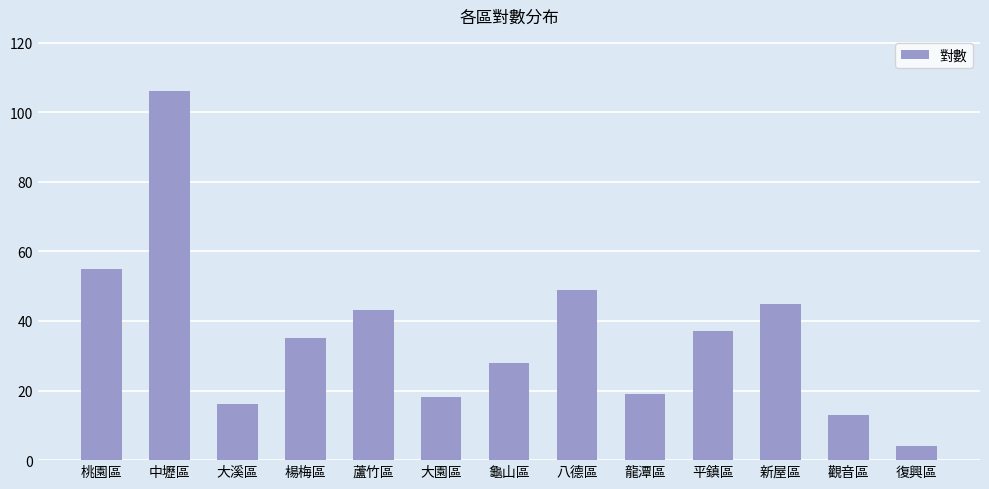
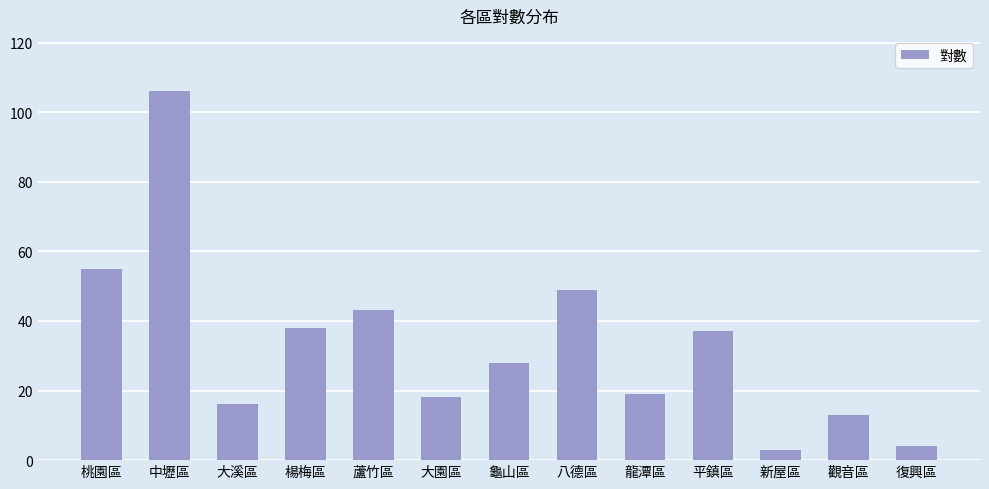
楊梅區: 35 -> 38
新屋區: 45 -> 3
